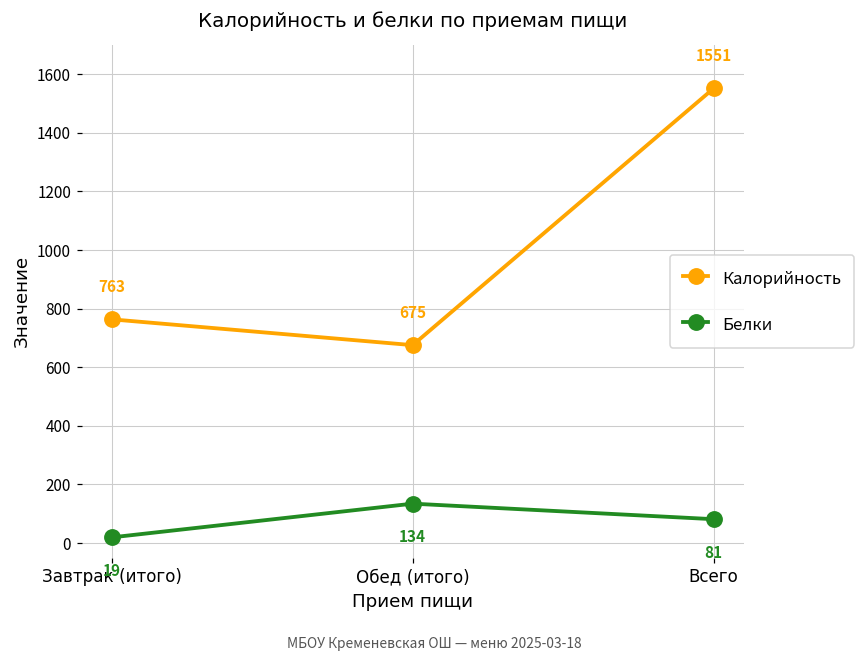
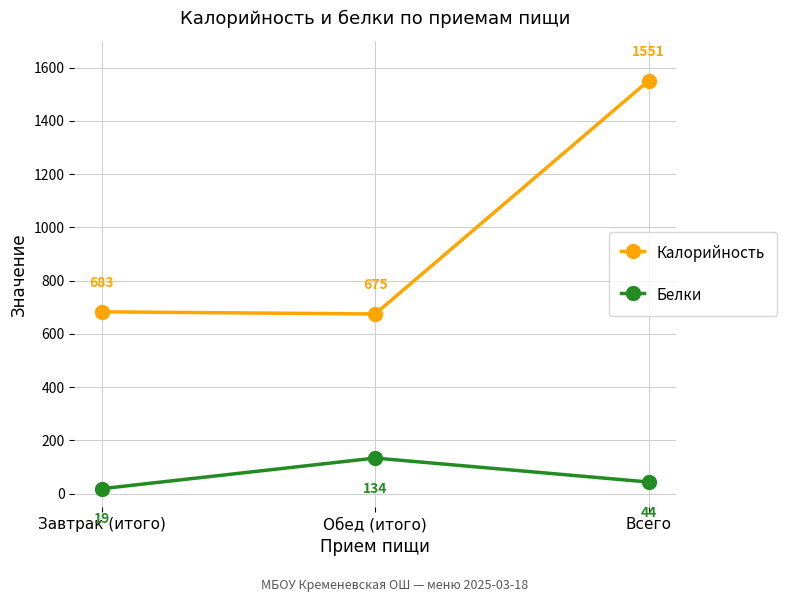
Калорийность, Завтрак (итого): 763 -> 683
Белки, Всего: 81 -> 44
